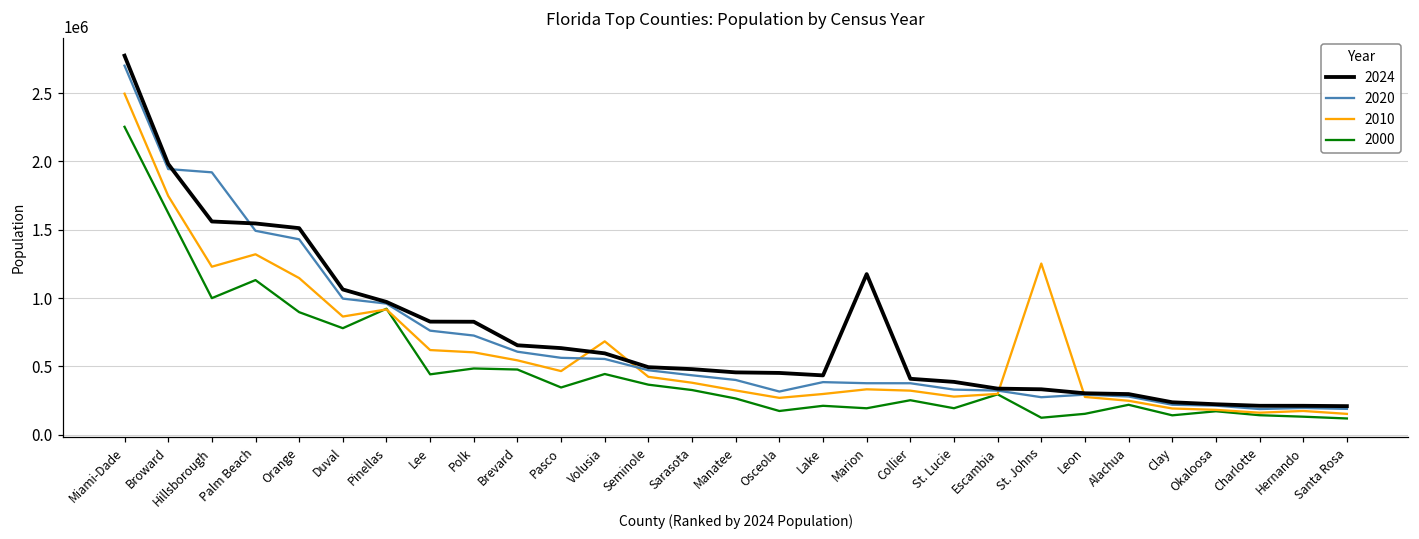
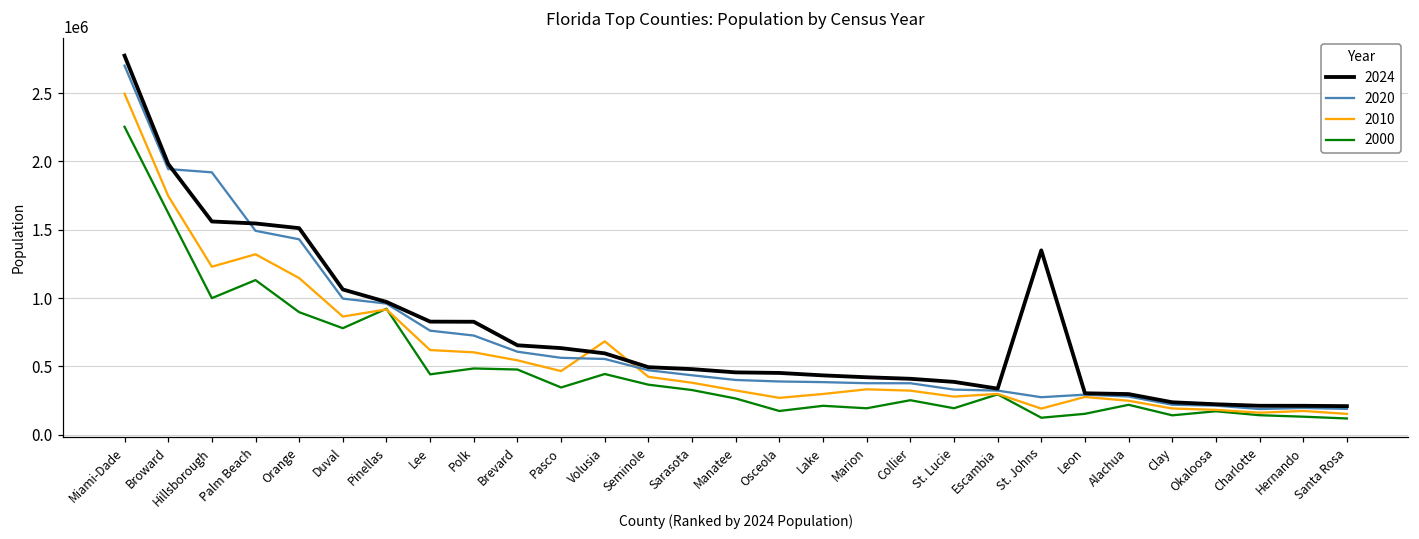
2020, Osceola: 310000 -> 390000
2024, Marion: 1170000 -> 420000
2024, St. Johns: 330000 -> 1350000
2010, St. Johns: 1250000 -> 190000
